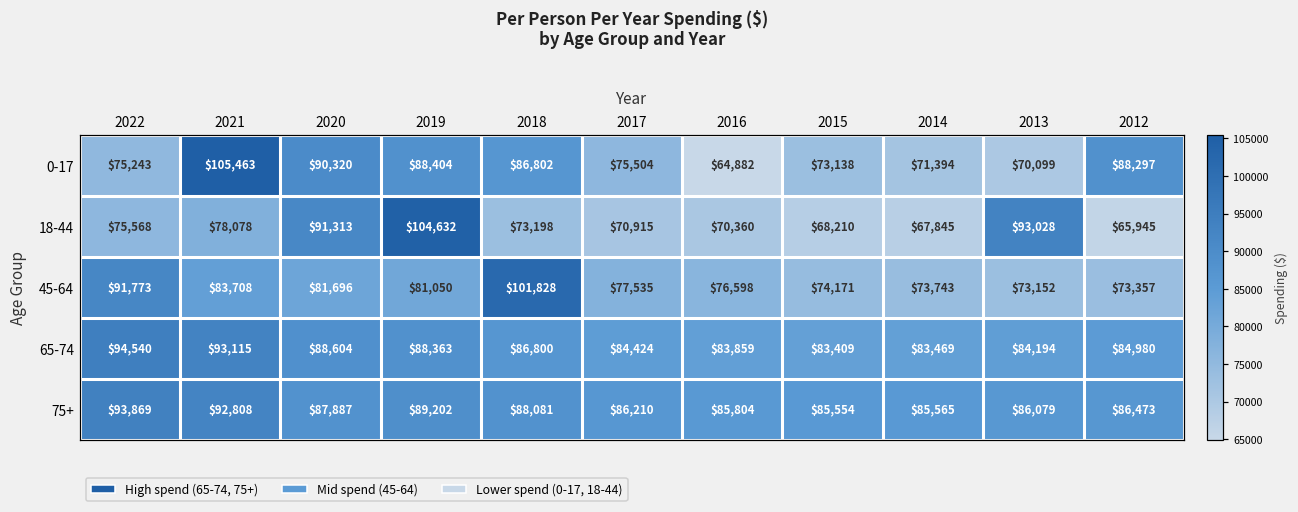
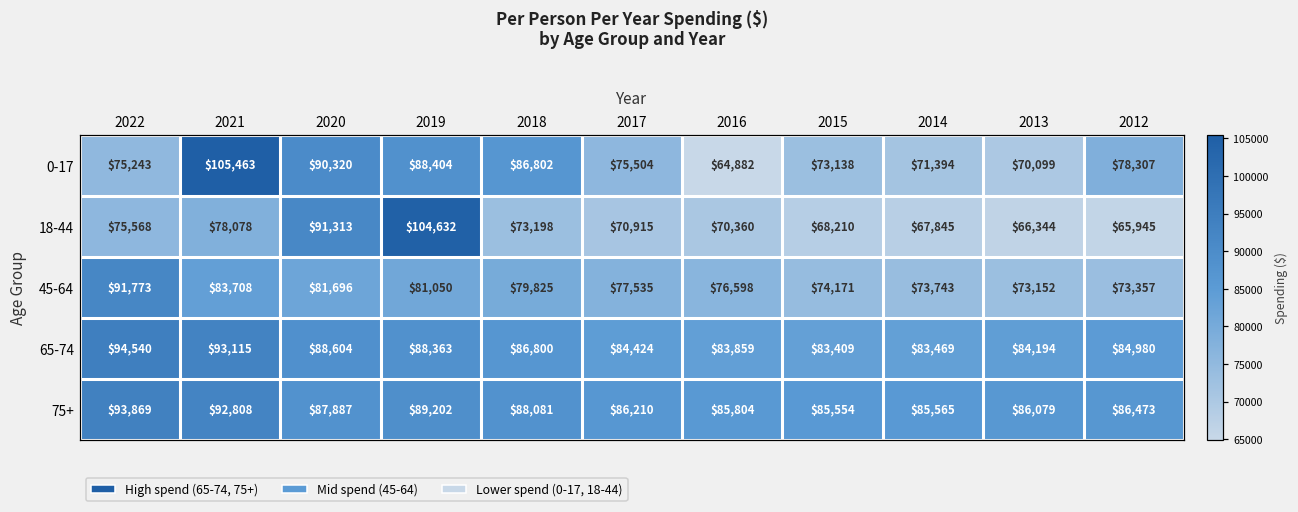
0-17, 2012: $88,297 -> $78,307
18-44, 2013: $93,028 -> $66,344
45-64, 2018: $101,828 -> $79,825
